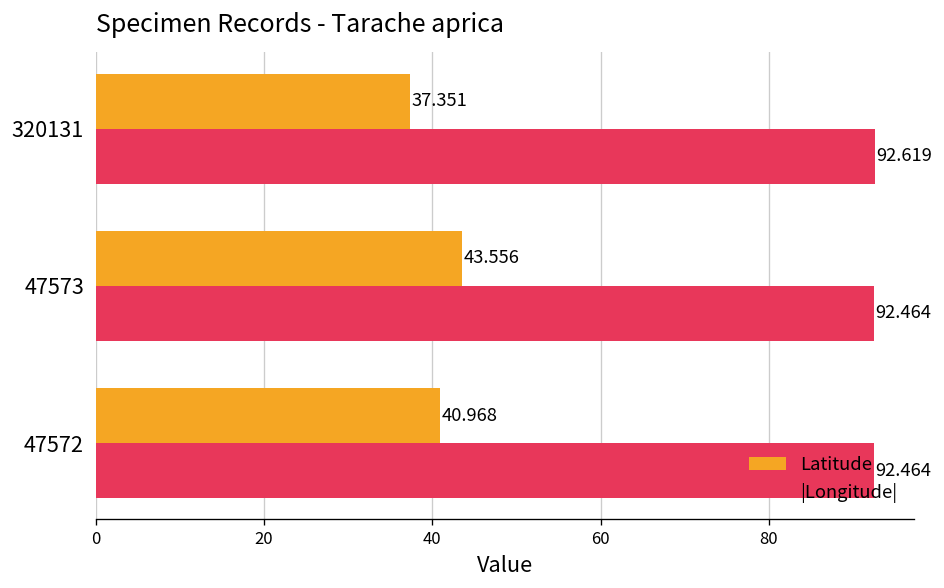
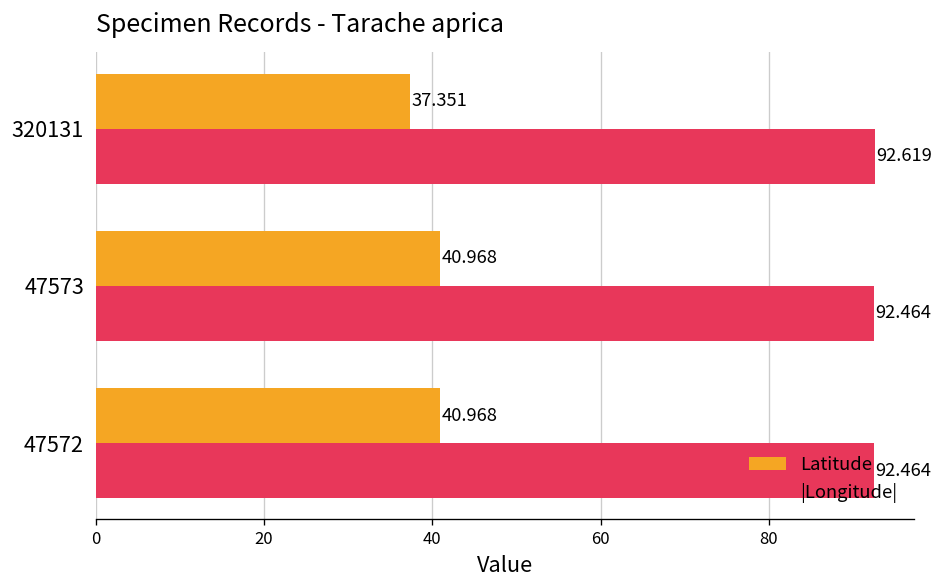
Latitude, 47573: 43.556 -> 40.968
